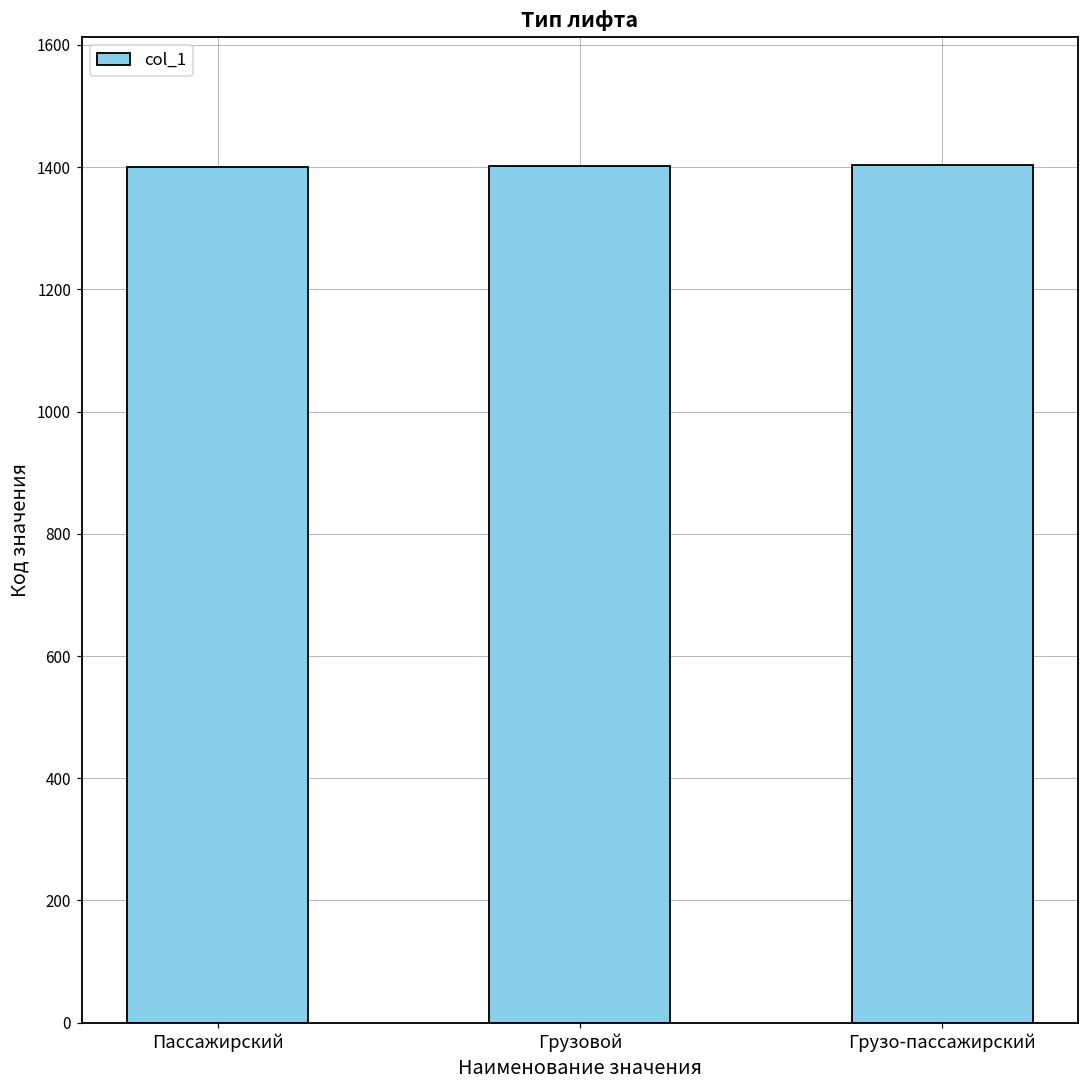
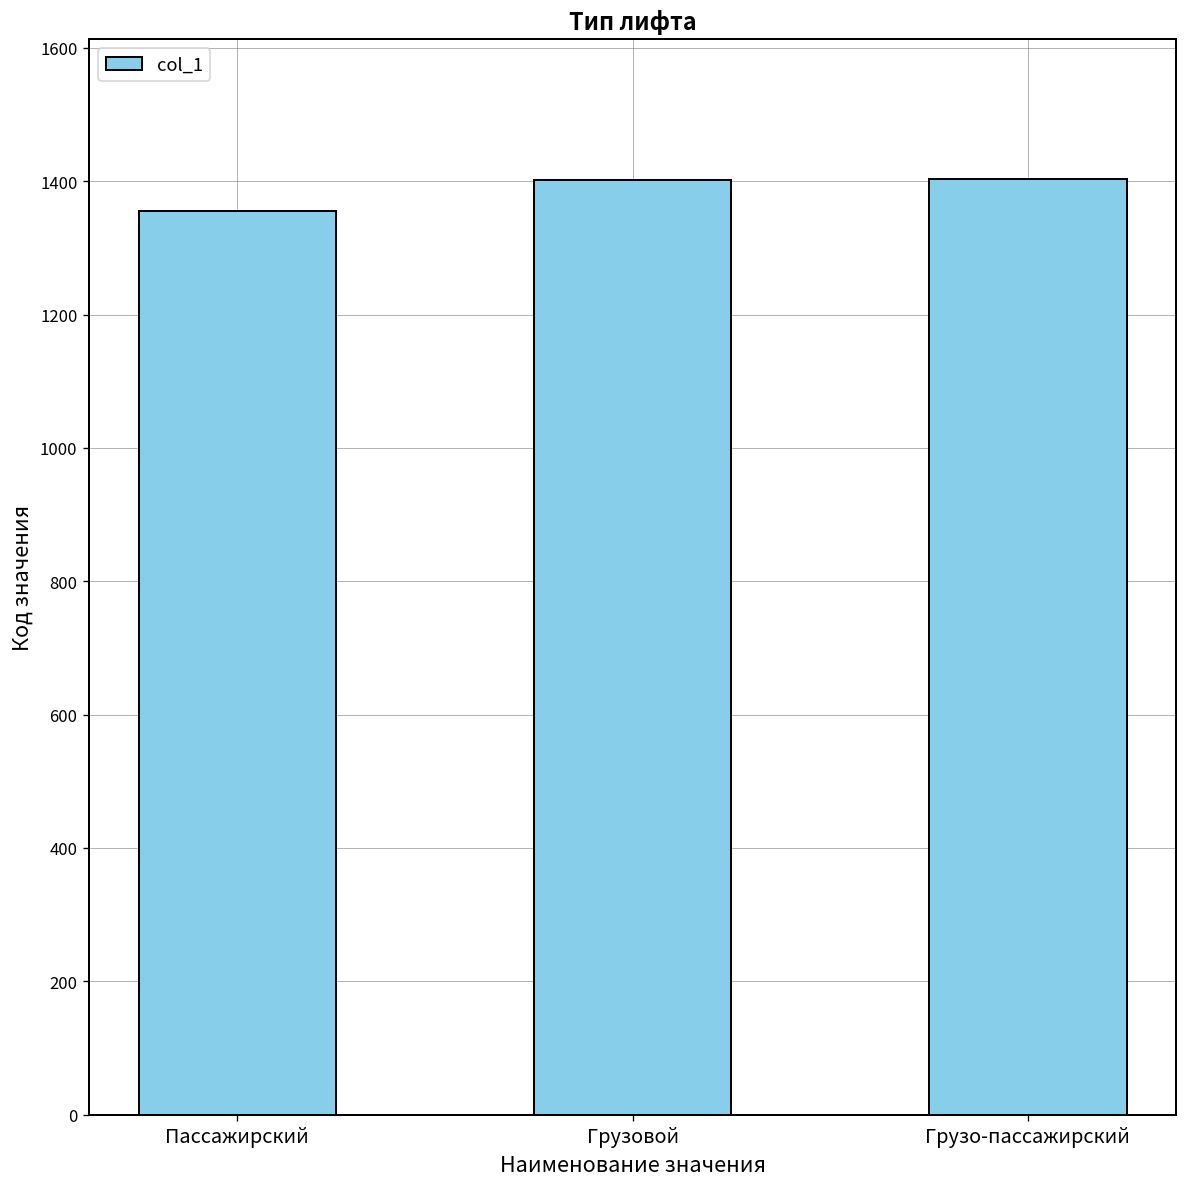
Пассажирский: 1400 -> 1360
